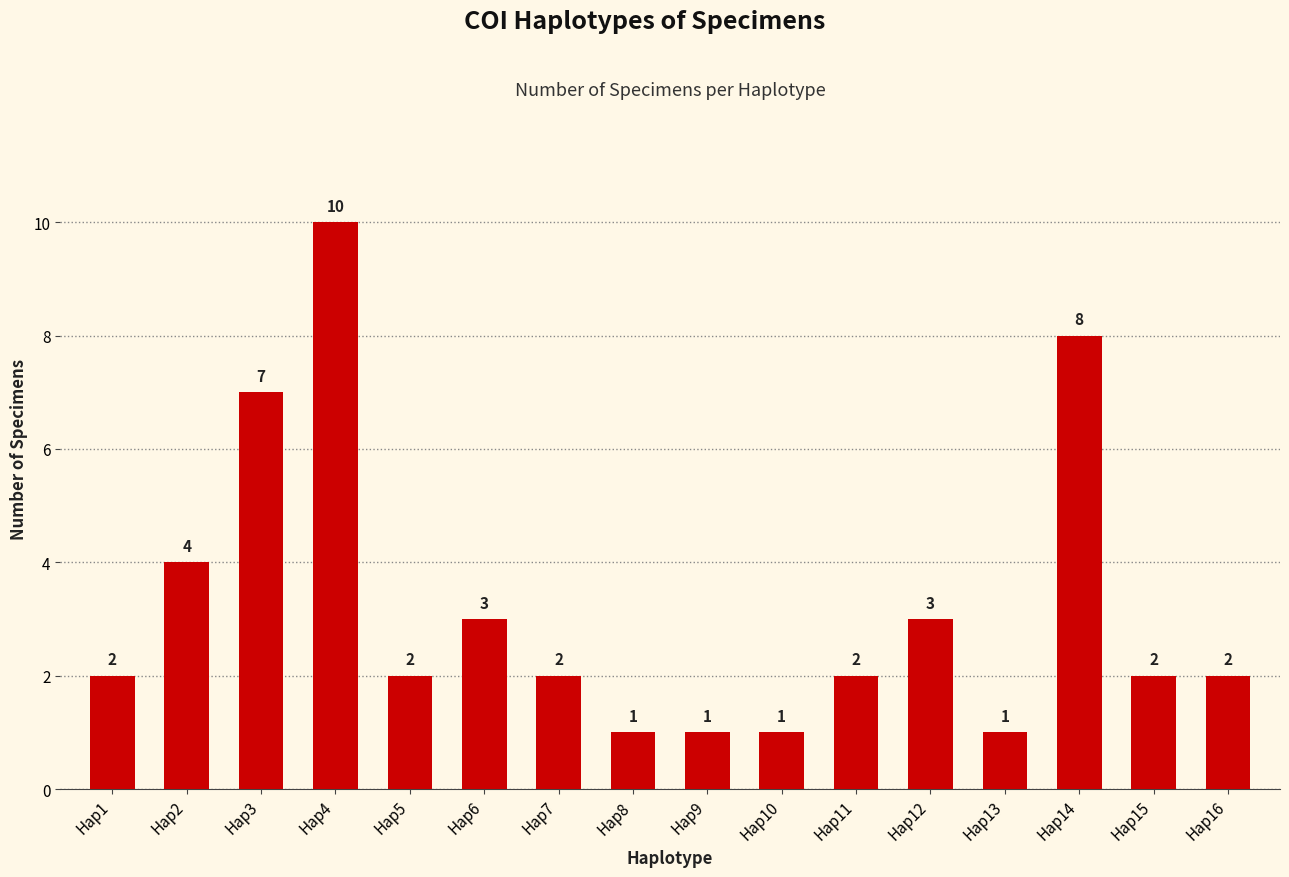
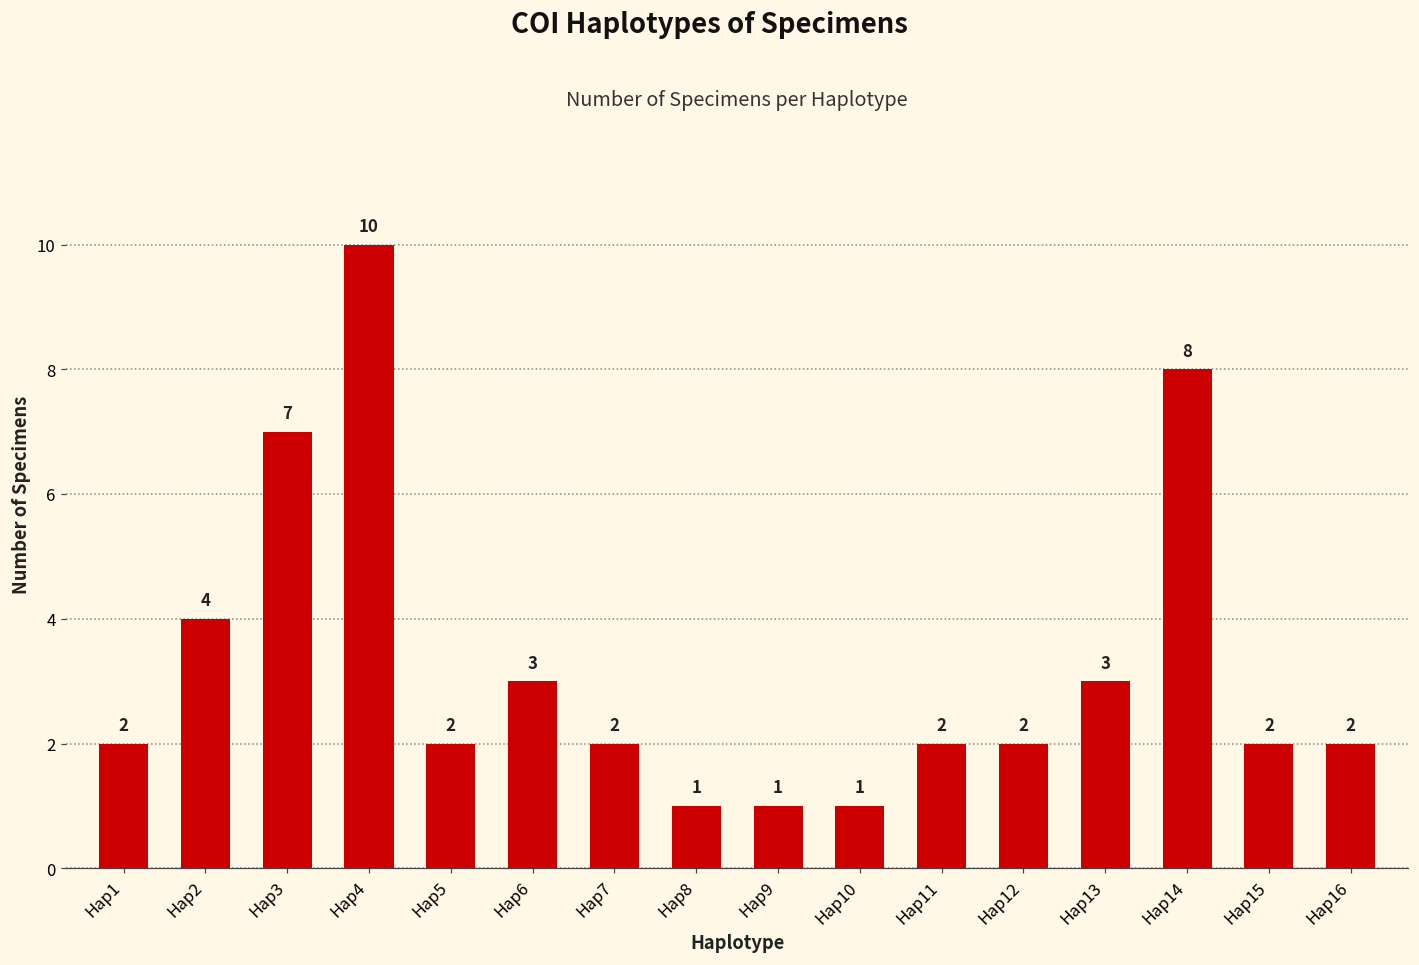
Hap12: 3 -> 2
Hap13: 1 -> 3
